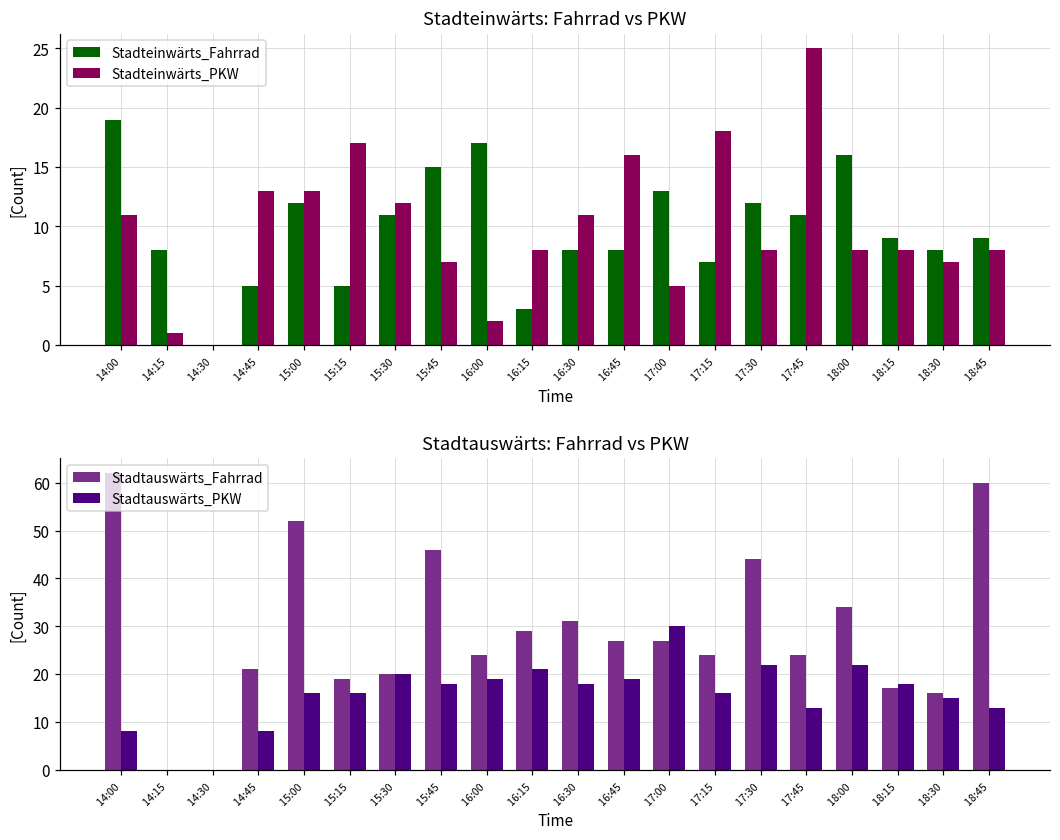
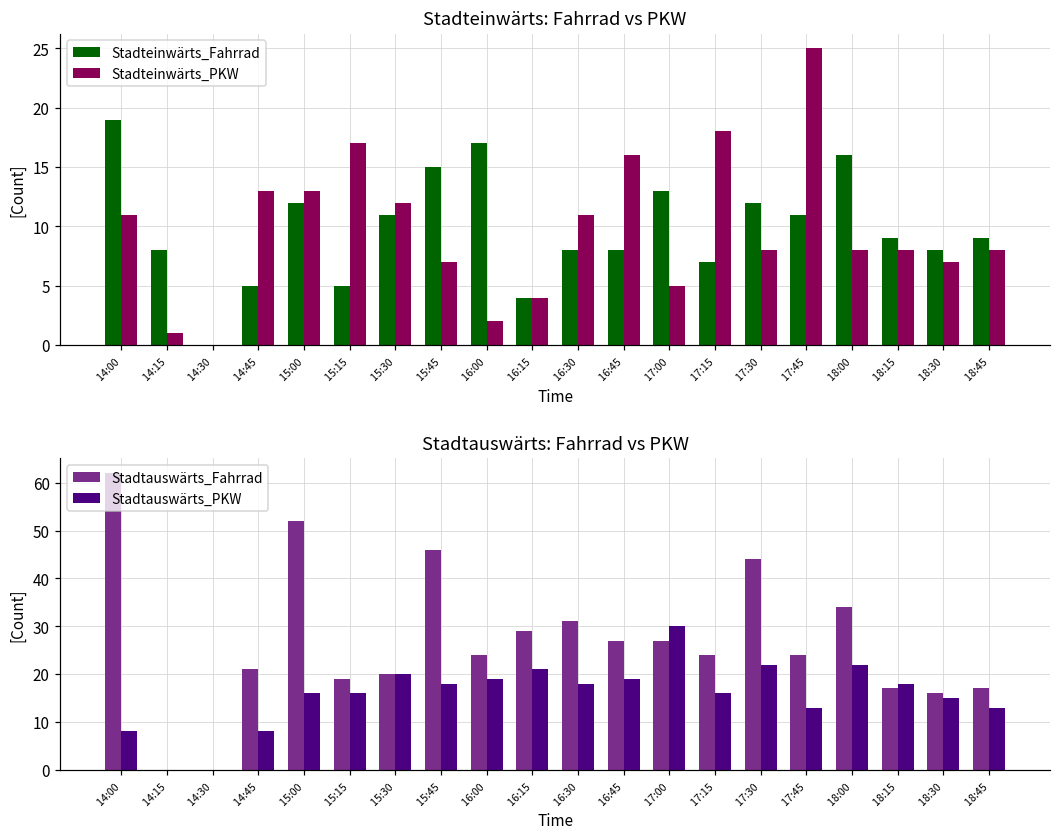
Stadteinwärts: Fahrrad vs PKW, Stadteinwärts_Fahrrad, 16:15: 3 -> 4
Stadteinwärts: Fahrrad vs PKW, Stadteinwärts_PKW, 16:15: 8 -> 4
Stadtauswärts: Fahrrad vs PKW, Stadtauswärts_Fahrrad, 18:45: 60 -> 17
